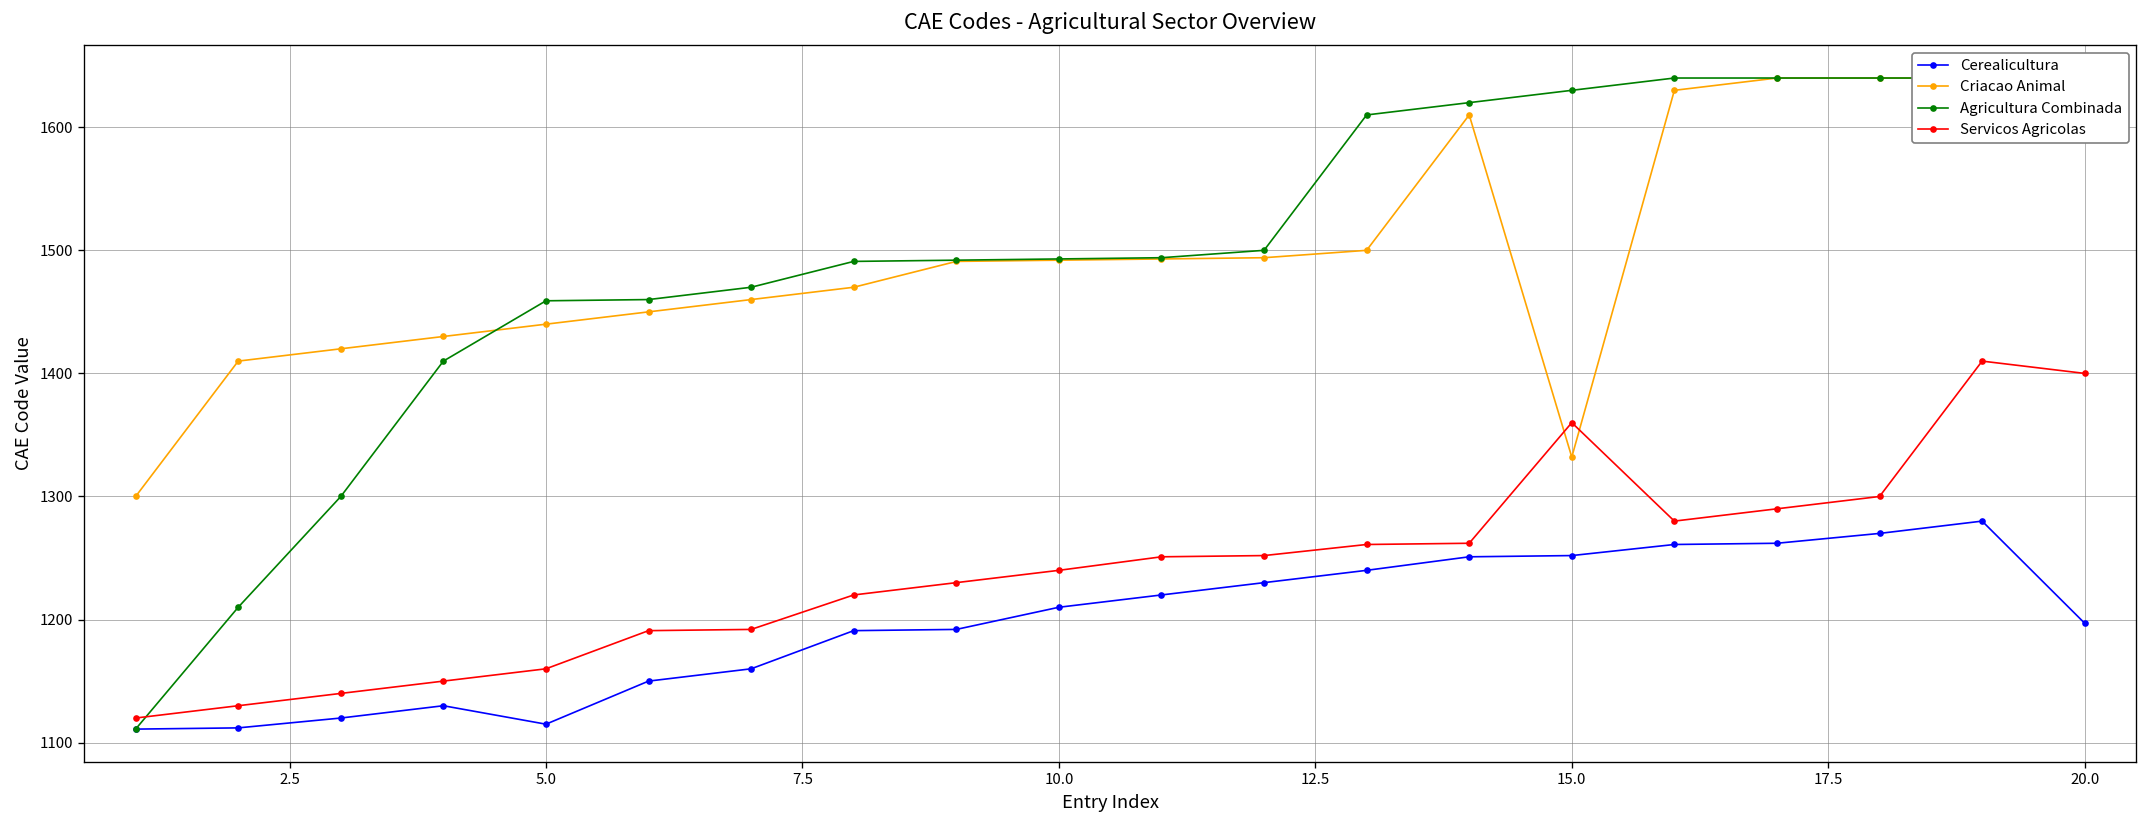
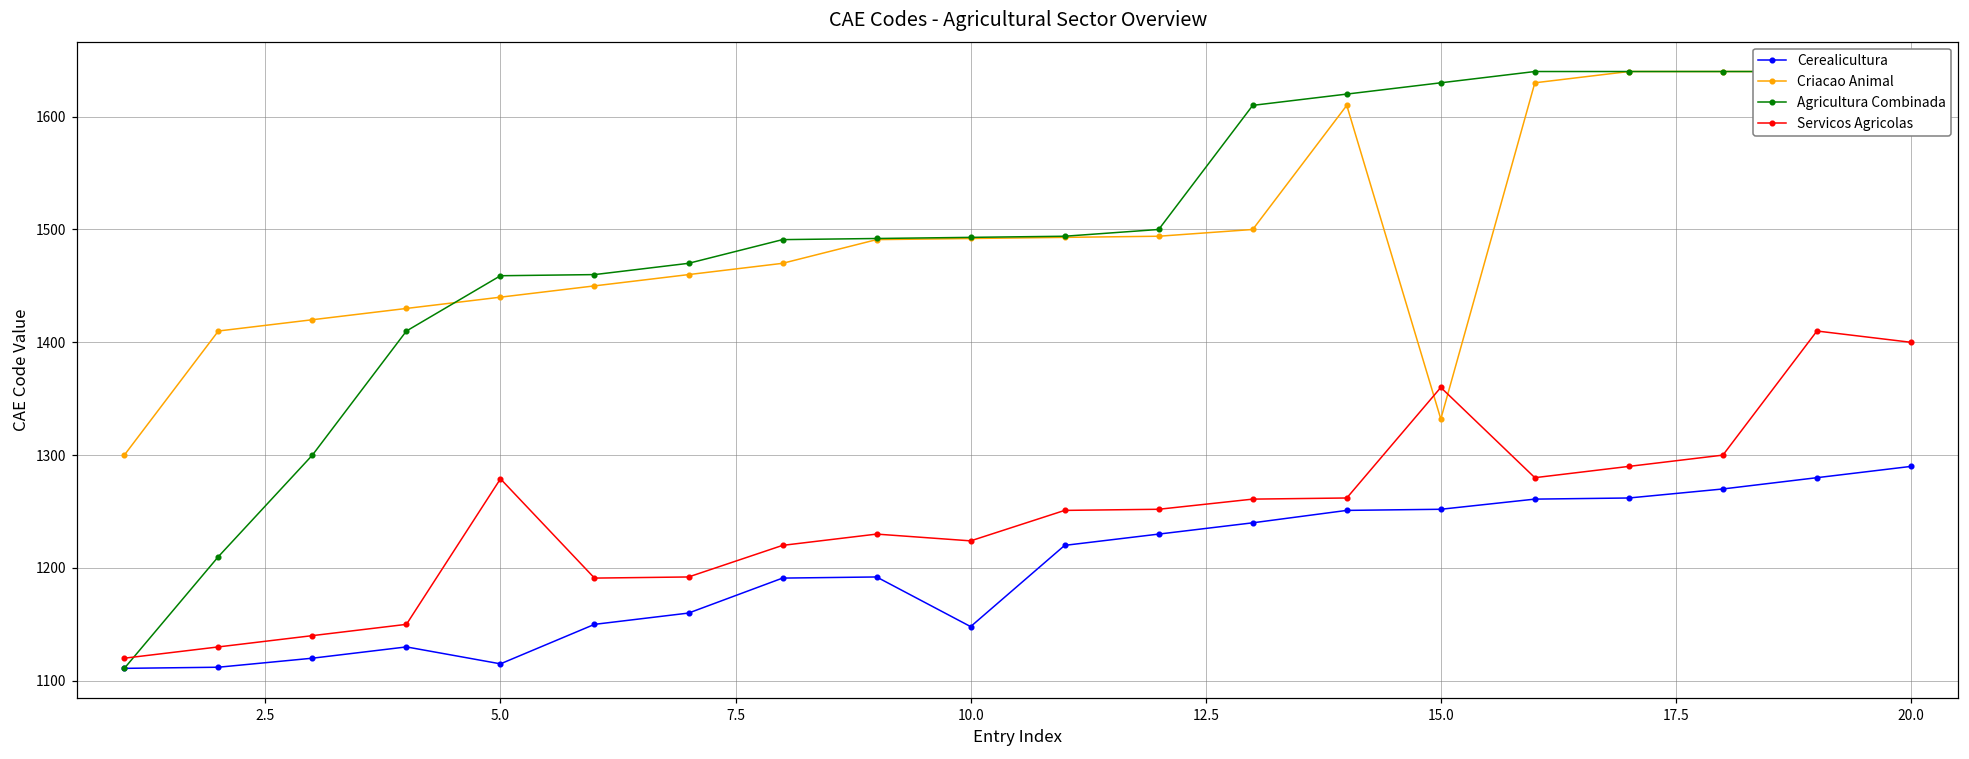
Servicos Agricolas, 5.0: 1160 -> 1279
Cerealicultura, 10.0: 1210 -> 1148
Servicos Agricolas, 10.0: 1240 -> 1224
Cerealicultura, 20.0: 1197 -> 1290
